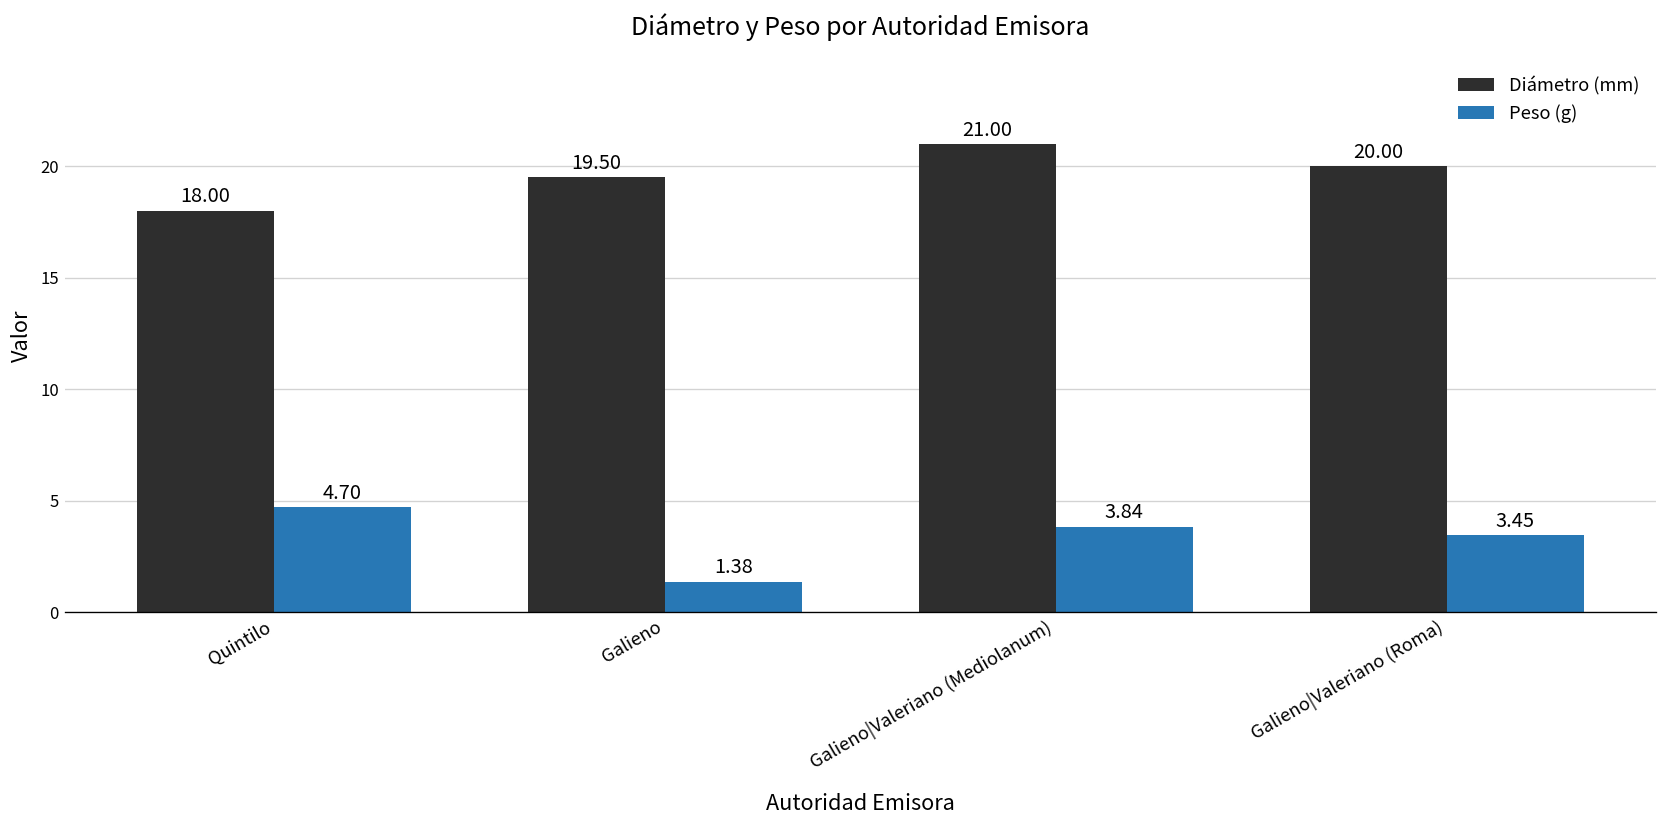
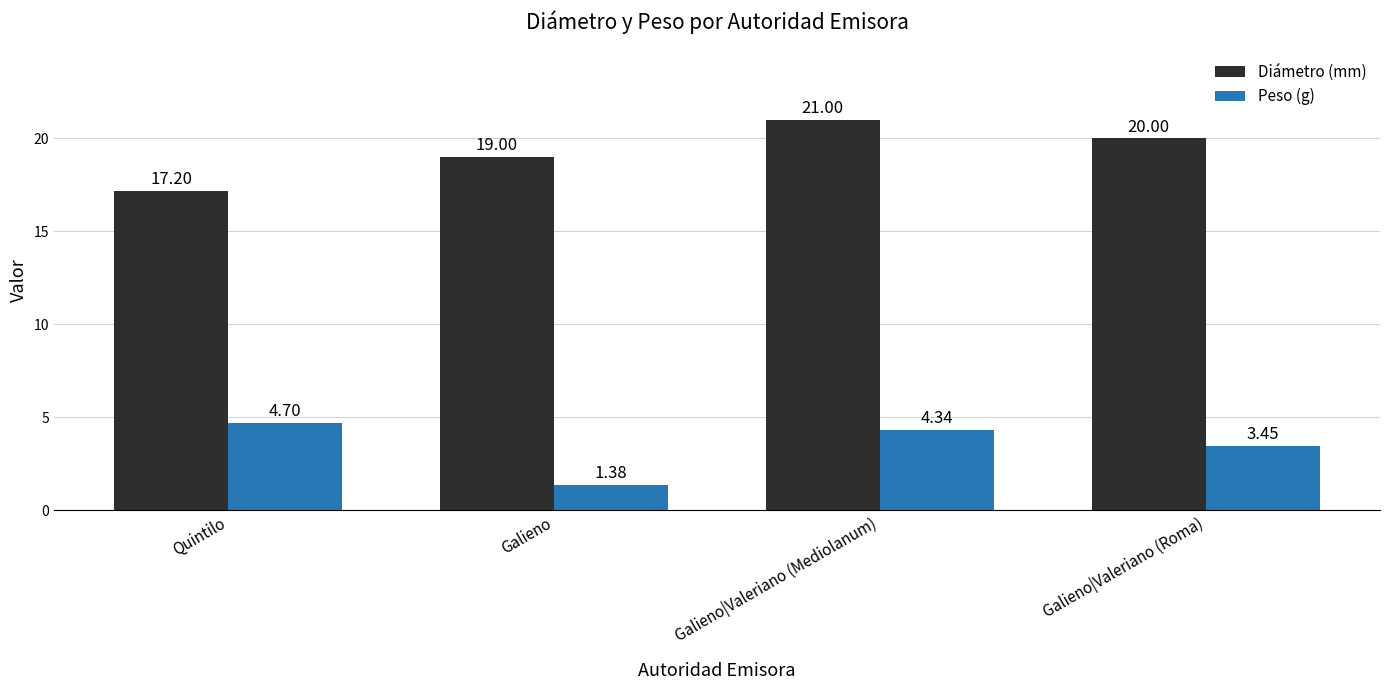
Diámetro (mm), Quintilo: 18.00 -> 17.20
Diámetro (mm), Galieno: 19.50 -> 19.00
Peso (g), Galieno|Valeriano (Mediolanum): 3.84 -> 4.34
